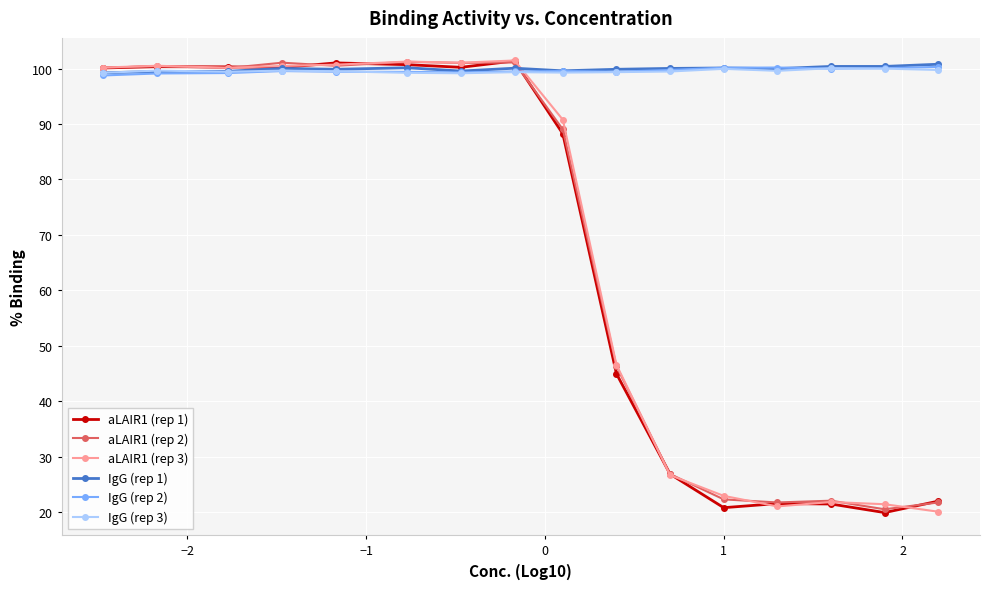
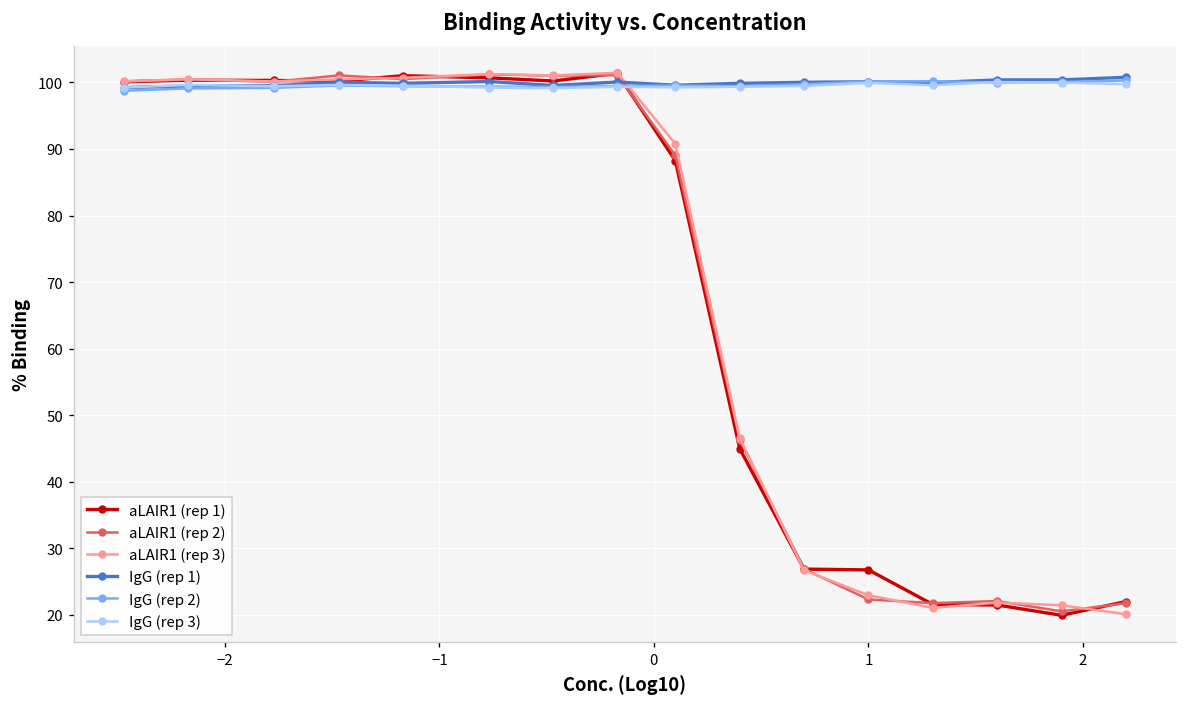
aLAIR1 (rep 1), 1: 21 -> 27
